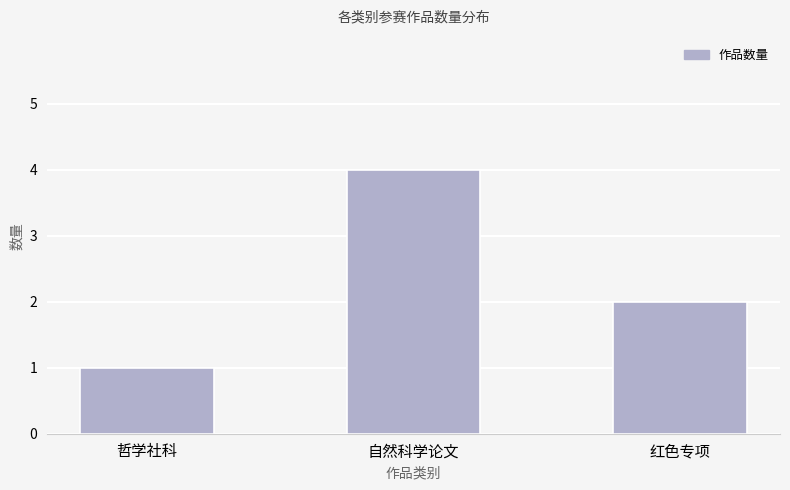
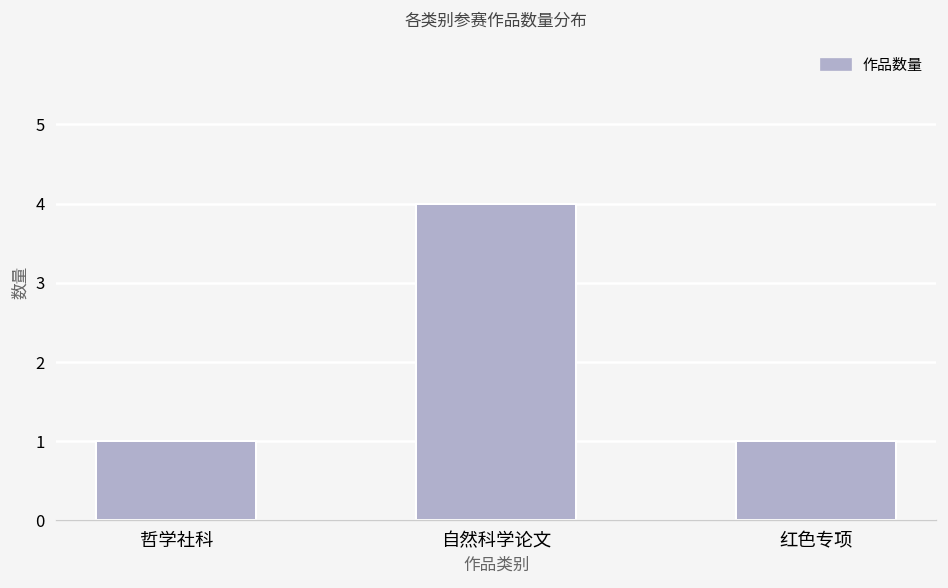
红色专项: 2 -> 1
